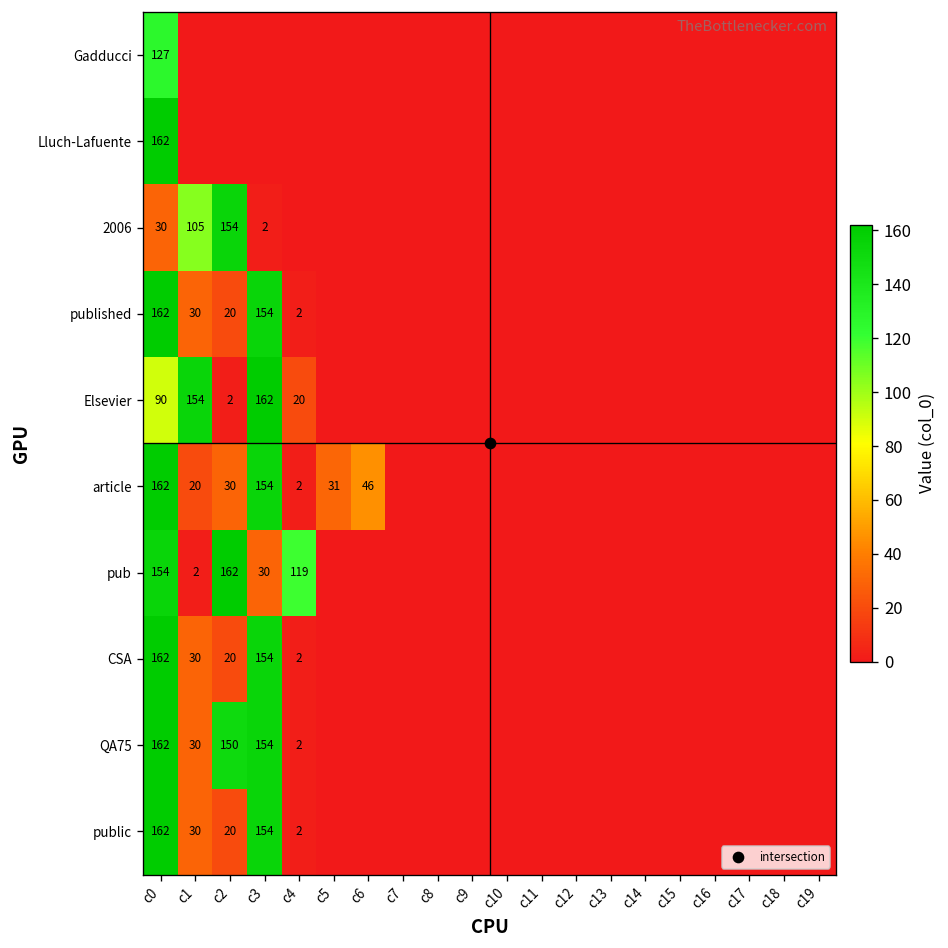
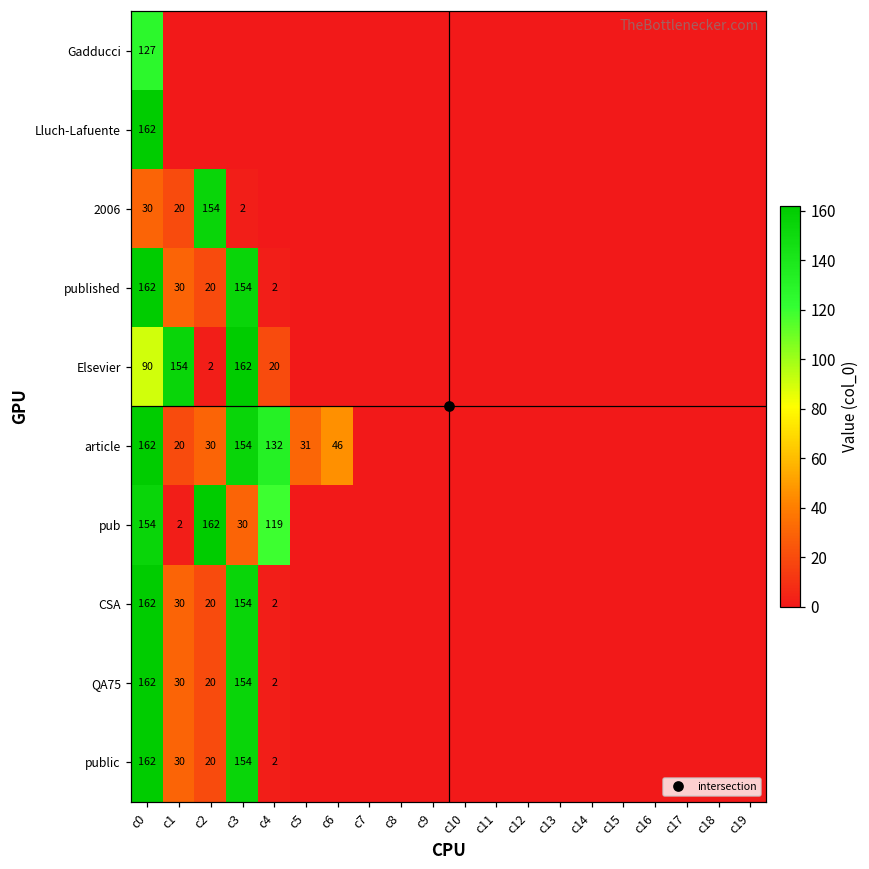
2006, c1: 105 -> 20
article, c4: 2 -> 132
QA75, c2: 150 -> 20
